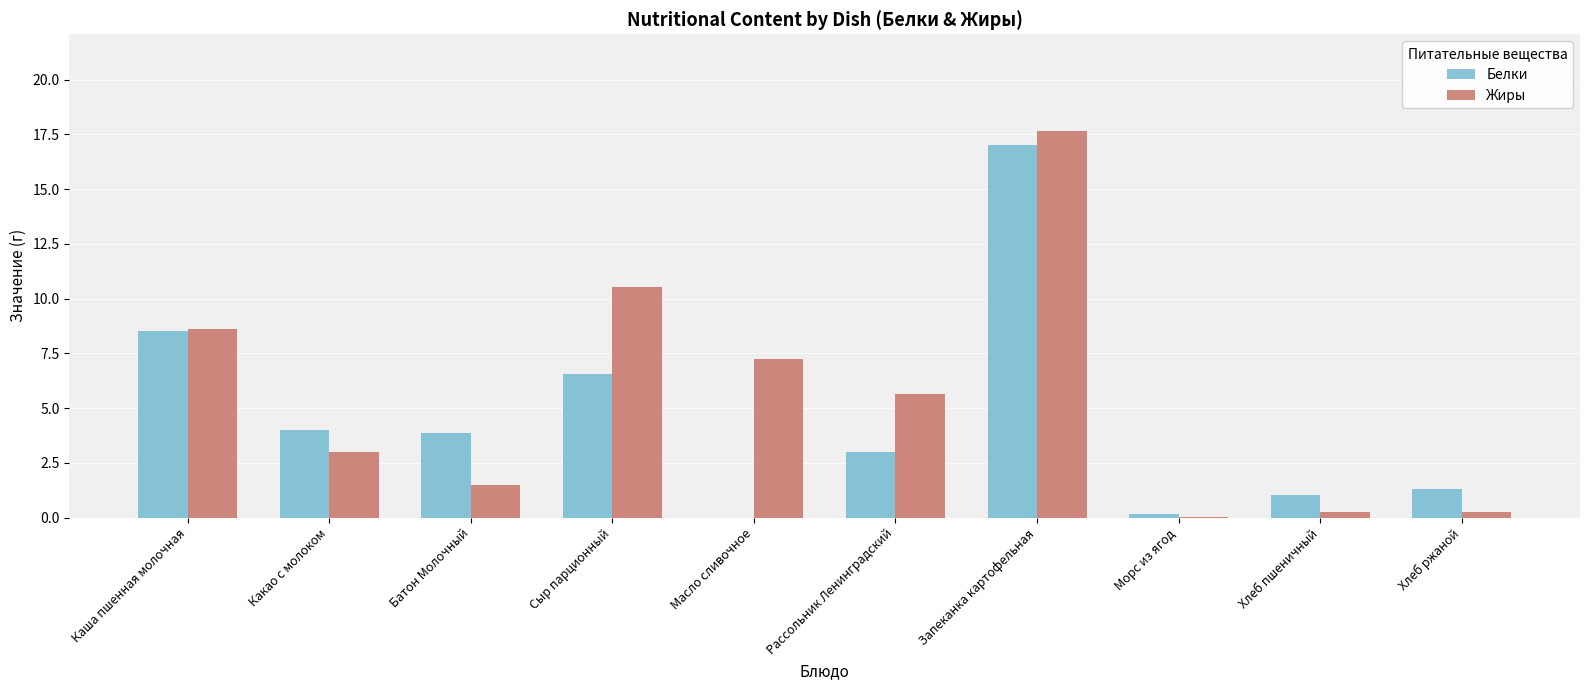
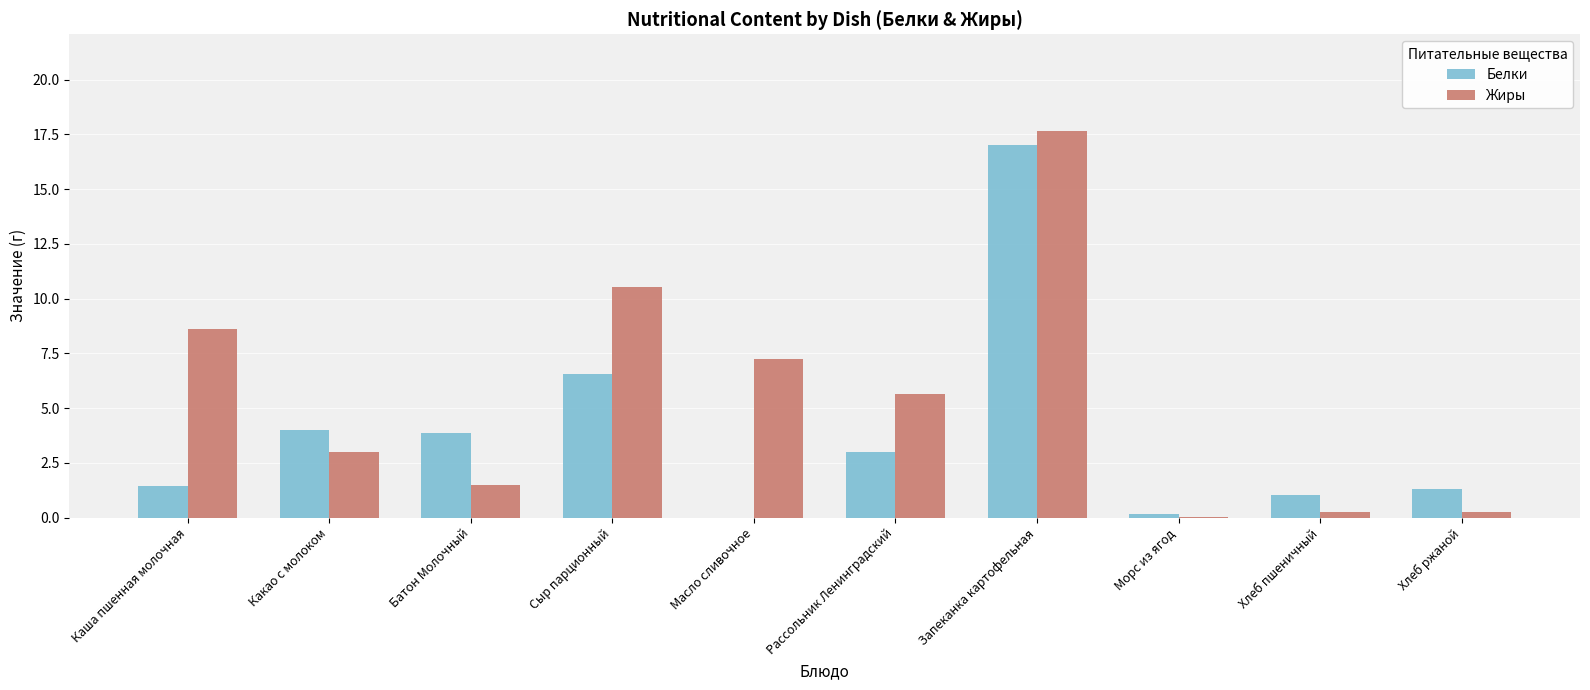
Белки, Каша пшенная молочная: 8.5 -> 1.5
